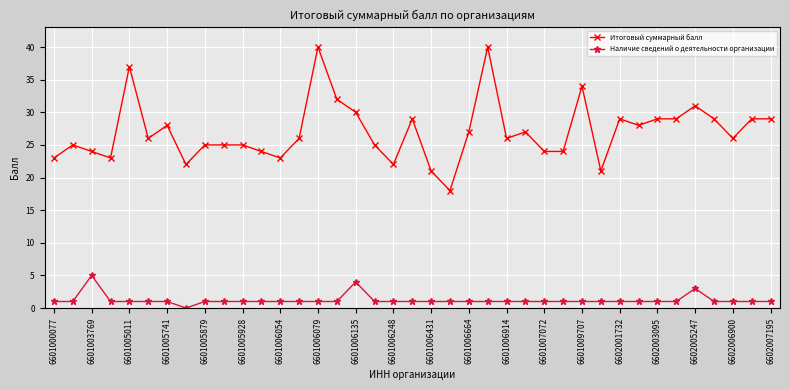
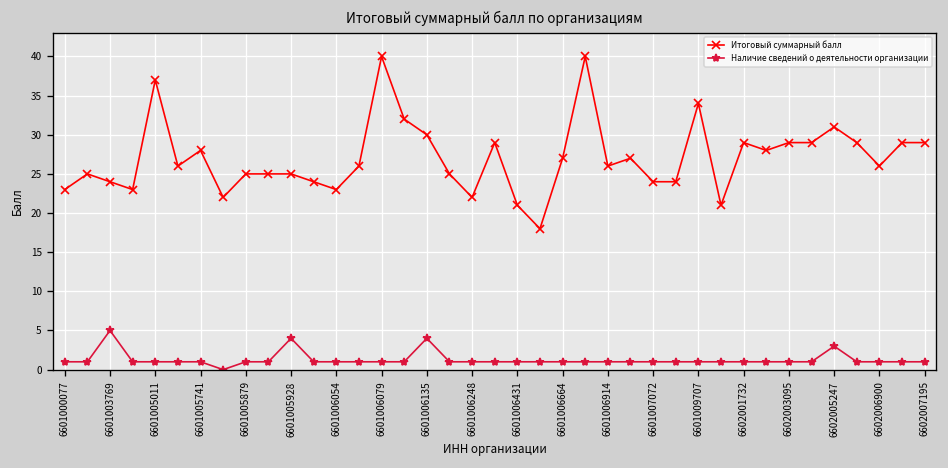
Наличие сведений о деятельности организации, 6601005928: 1 -> 4
